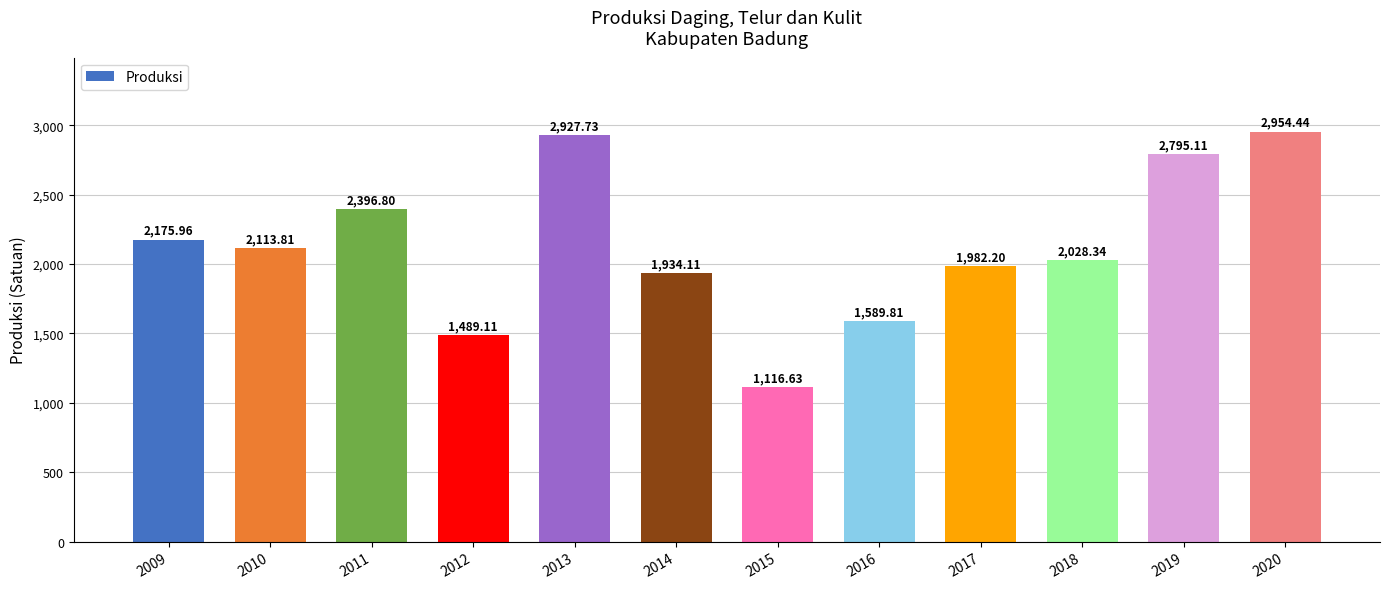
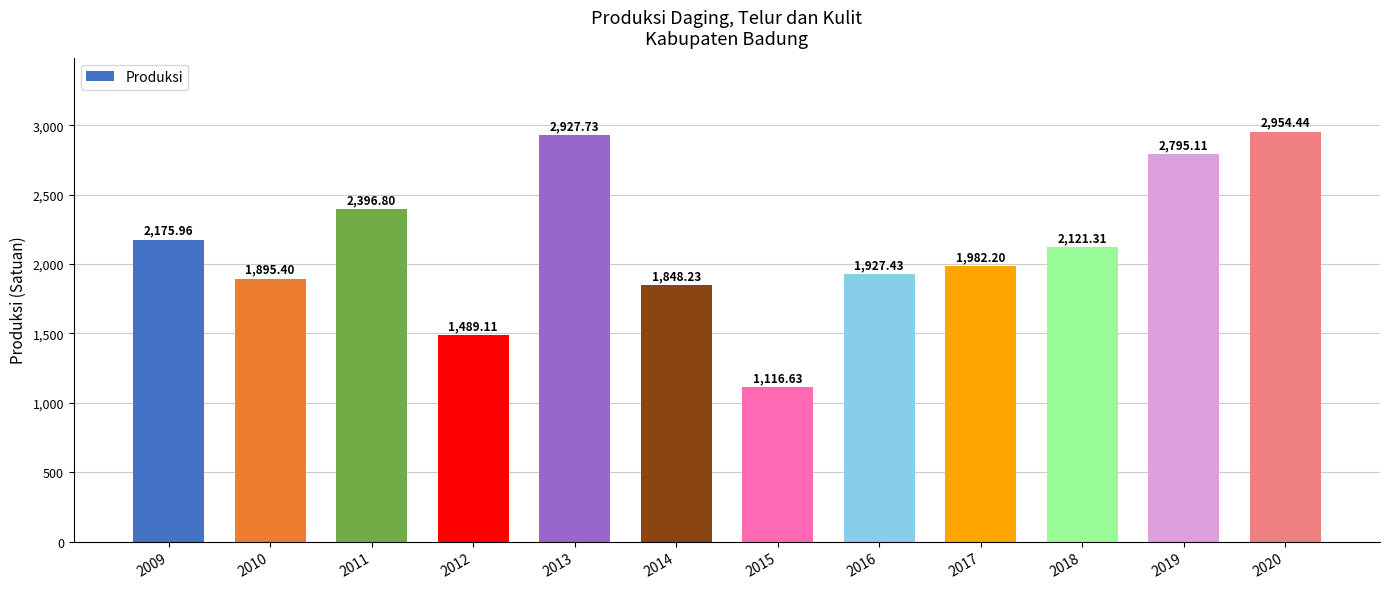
2010: 2,113.81 -> 1,895.40
2014: 1,934.11 -> 1,848.23
2016: 1,589.81 -> 1,927.43
2018: 2,028.34 -> 2,121.31
